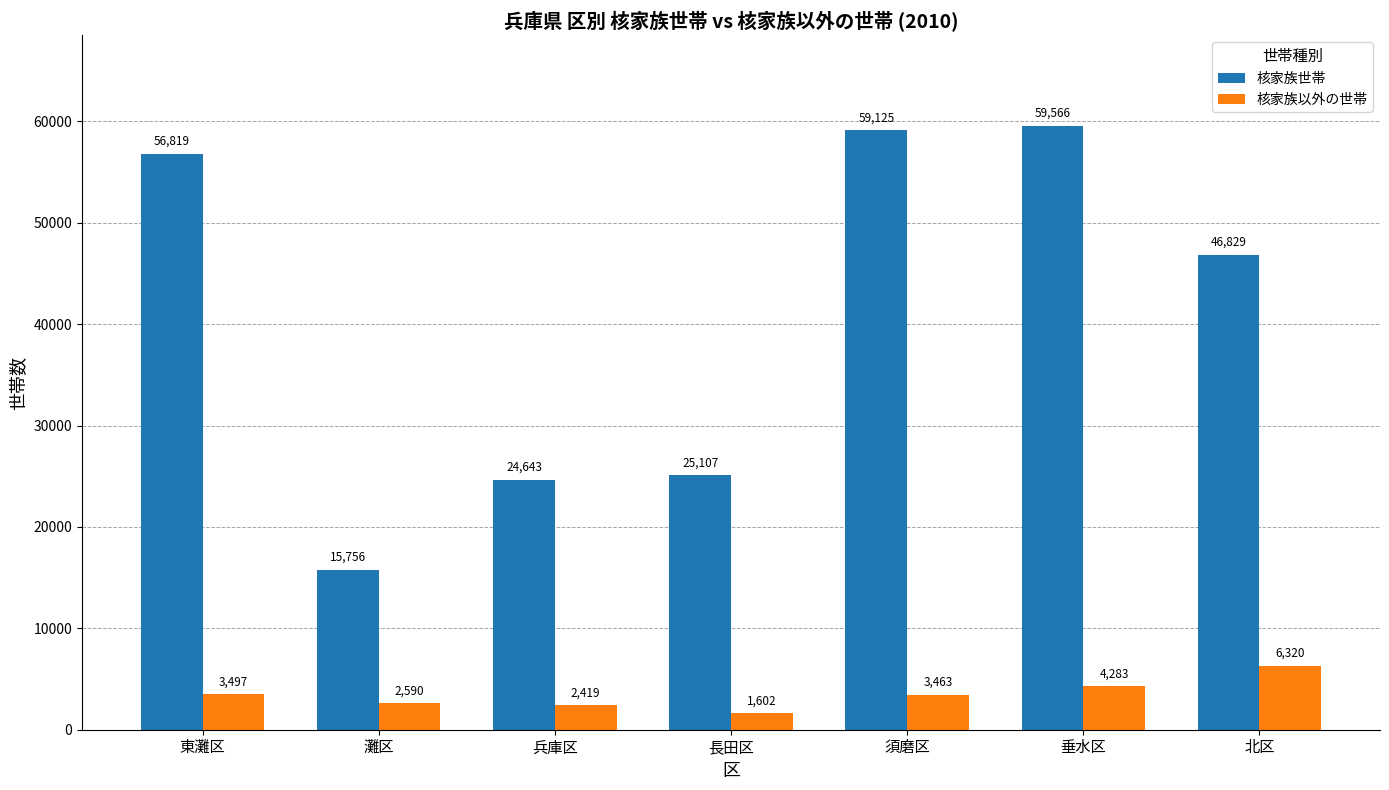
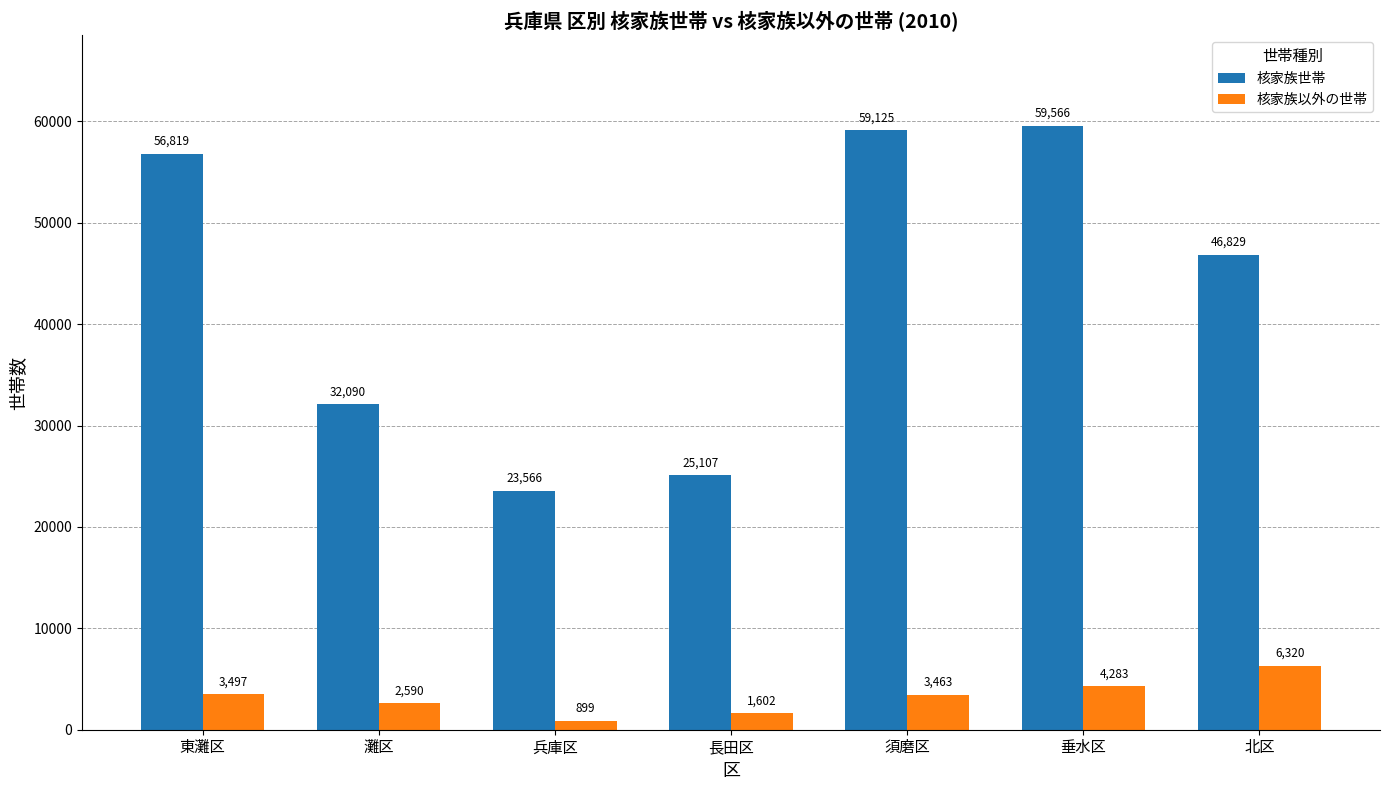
核家族世帯, 灘区: 15,756 -> 32,090
核家族世帯, 兵庫区: 24,643 -> 23,566
核家族以外の世帯, 兵庫区: 2,419 -> 899
